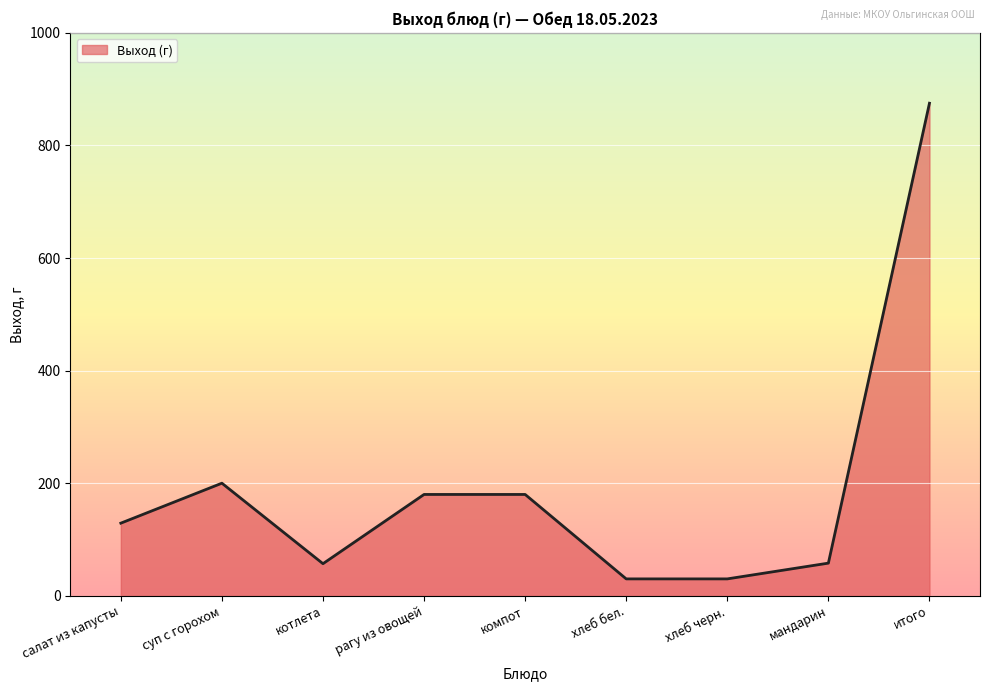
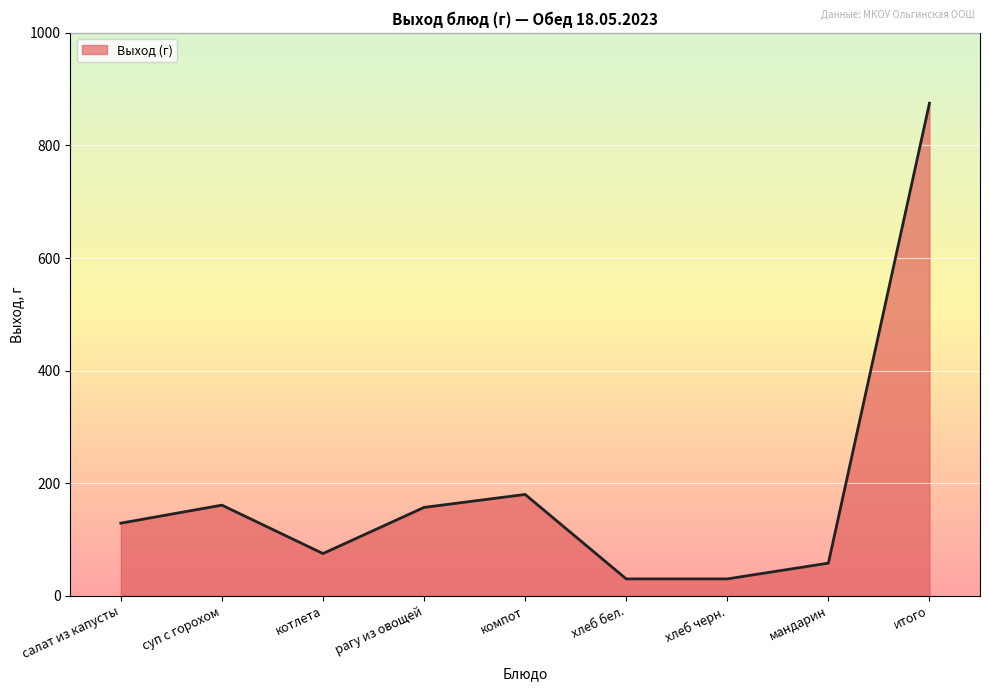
суп с горохом: 200 -> 160
котлета: 60 -> 80
рагу из овощей: 180 -> 160
